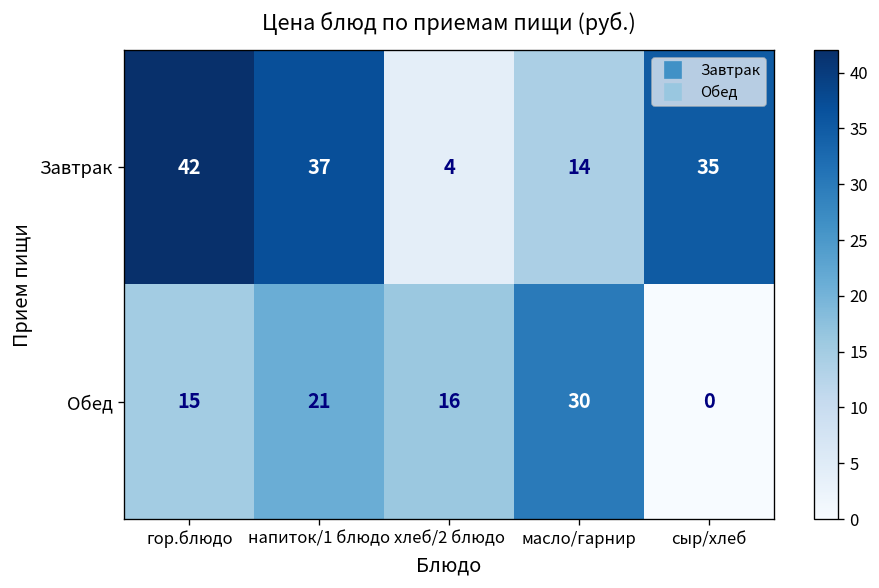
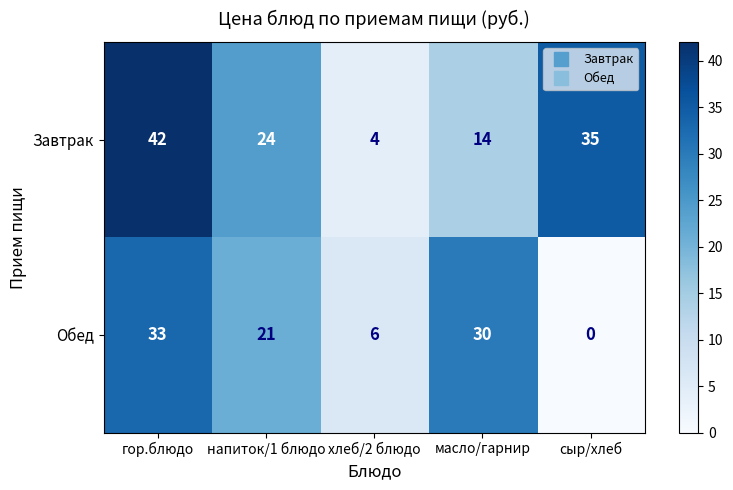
Завтрак, напиток/1 блюдо: 37 -> 24
Обед, гор.блюдо: 15 -> 33
Обед, хлеб/2 блюдо: 16 -> 6
